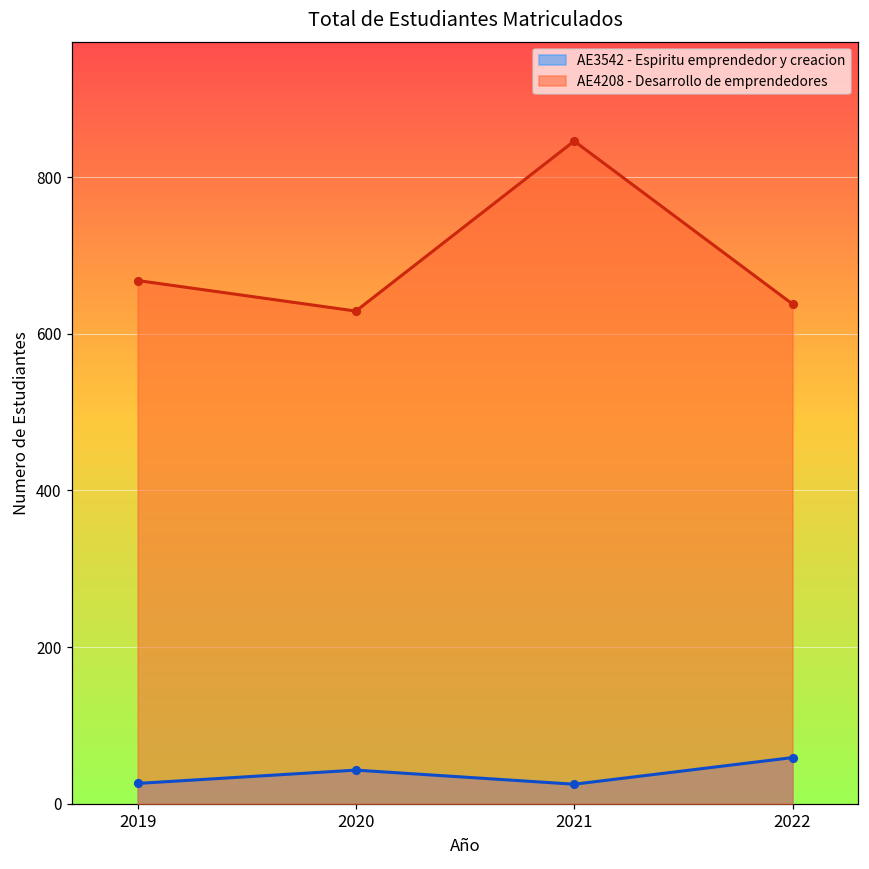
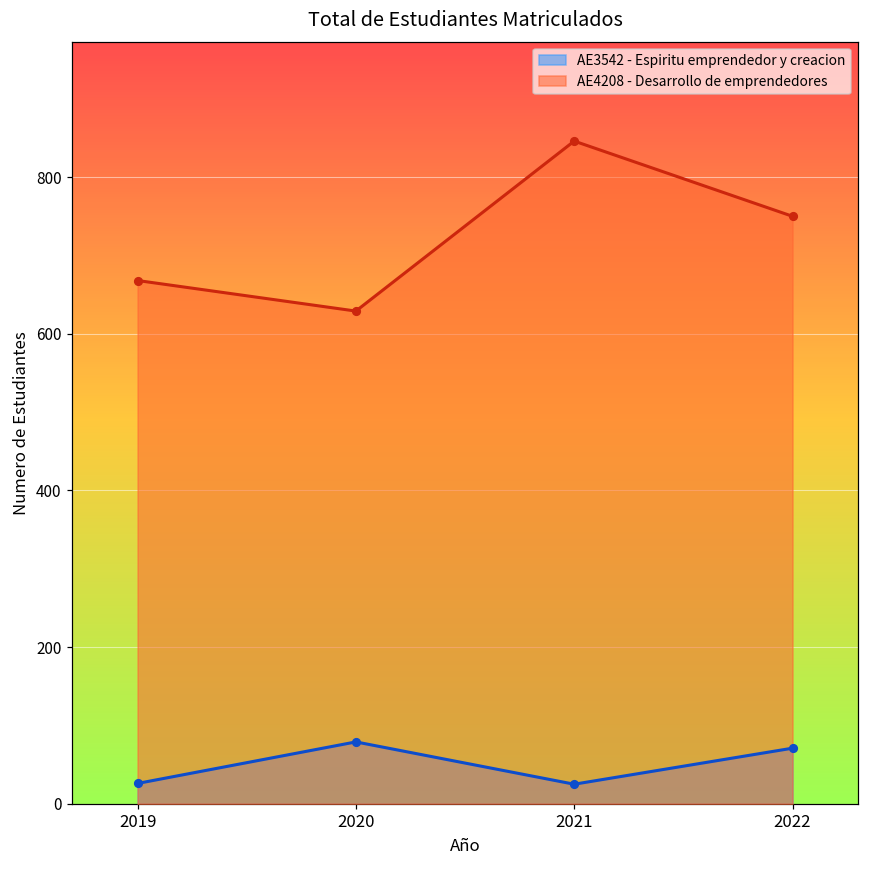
AE3542 - Espiritu emprendedor y creacion, 2020: 40 -> 80
AE3542 - Espiritu emprendedor y creacion, 2022: 60 -> 70
AE4208 - Desarrollo de emprendedores, 2022: 640 -> 750
